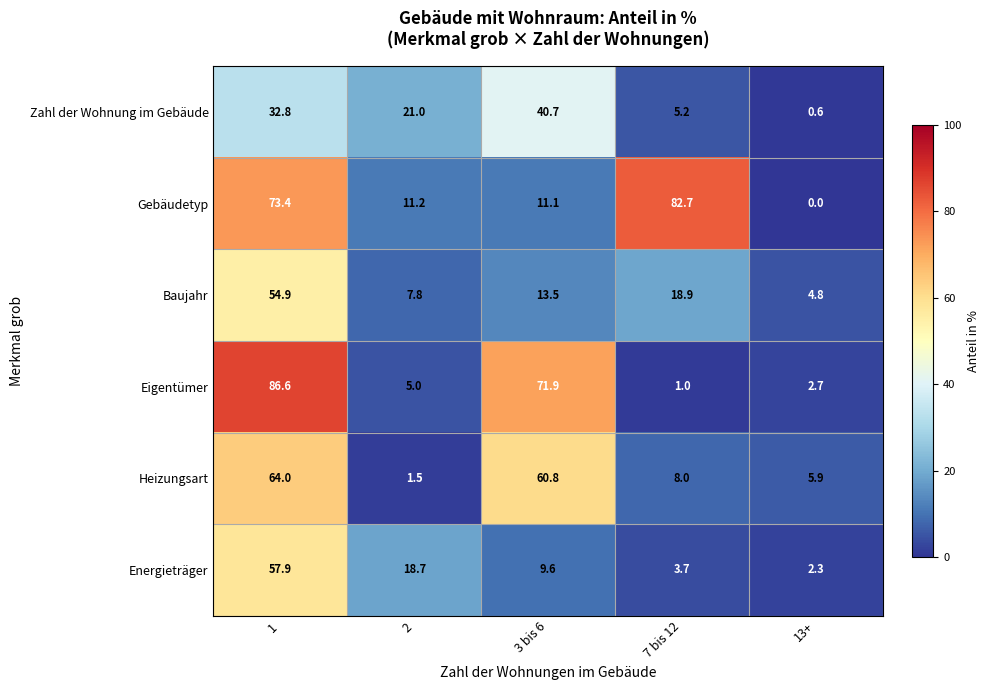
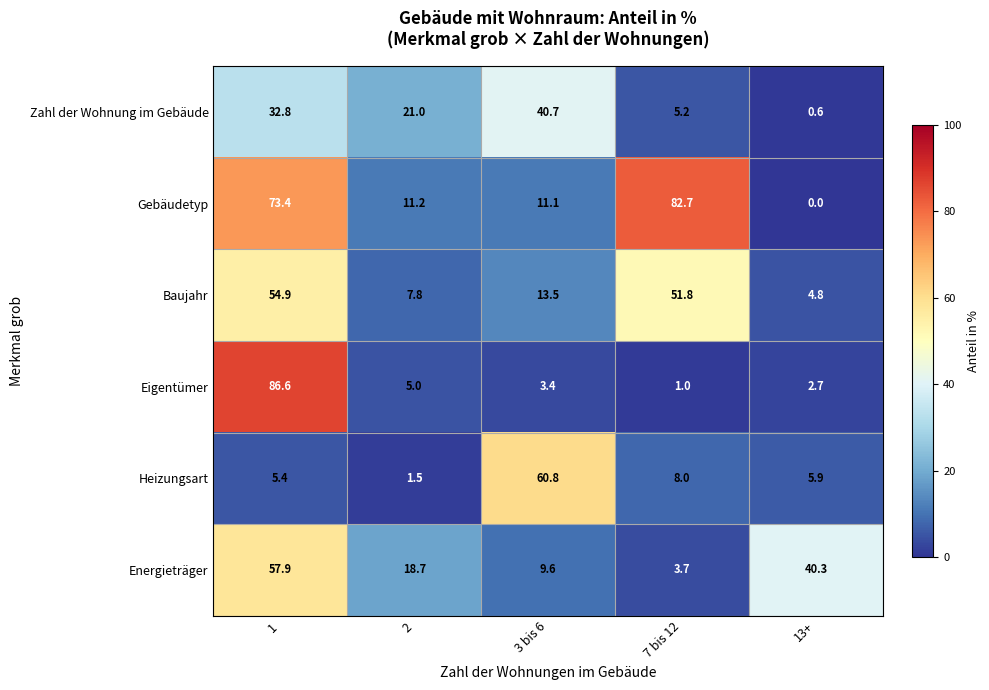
Baujahr, 7 bis 12: 18.9 -> 51.8
Eigentümer, 3 bis 6: 71.9 -> 3.4
Heizungsart, 1: 64.0 -> 5.4
Energieträger, 13+: 2.3 -> 40.3
